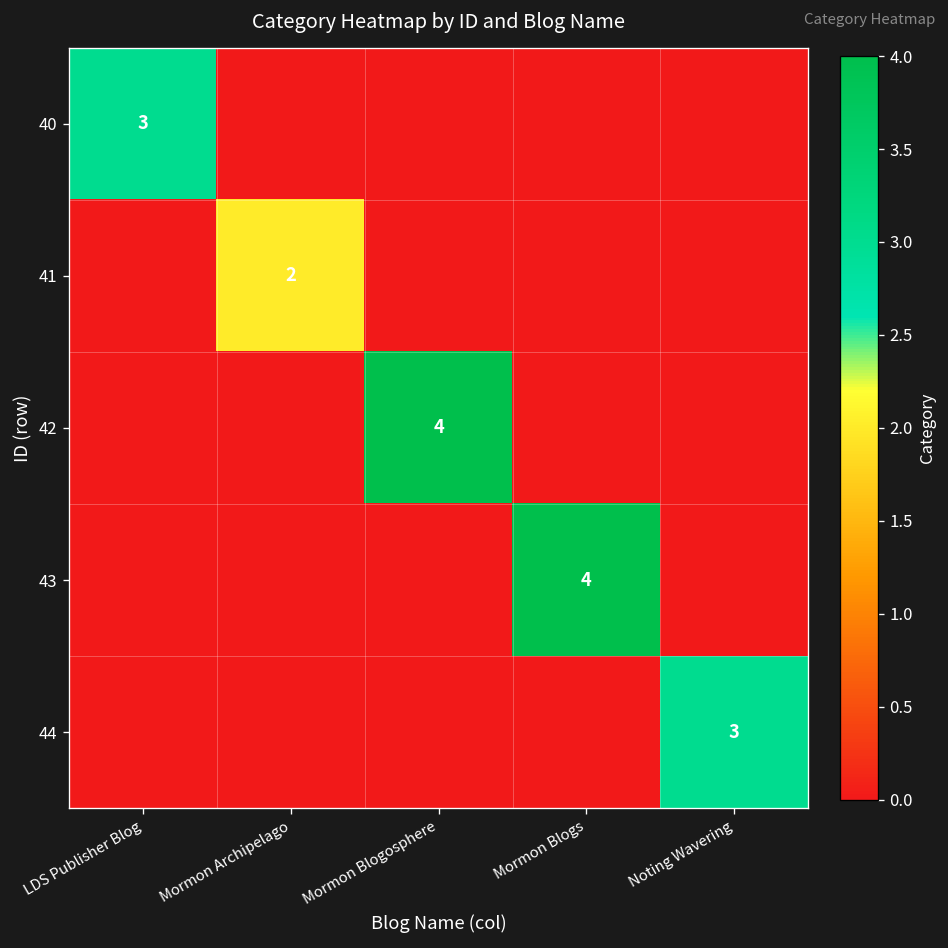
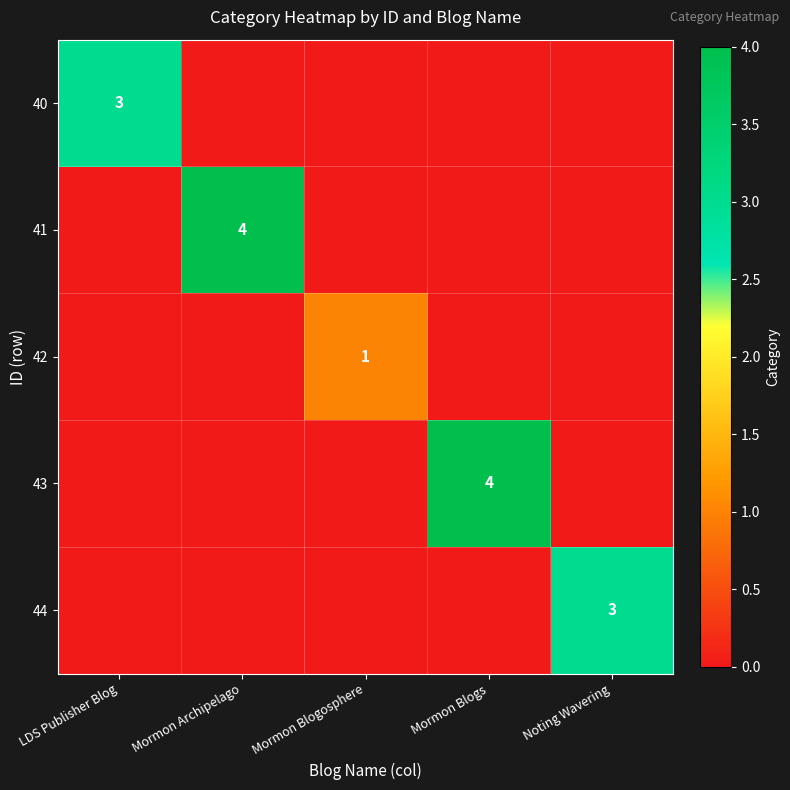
41, Mormon Archipelago: 2 -> 4
42, Mormon Blogosphere: 4 -> 1
